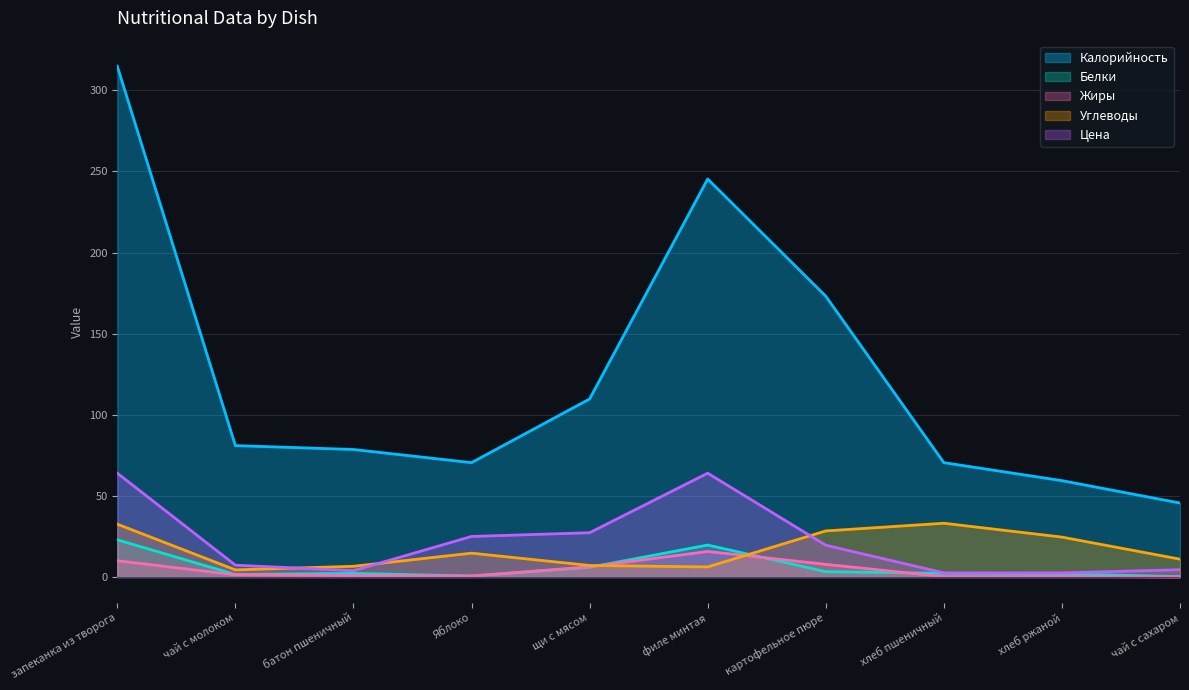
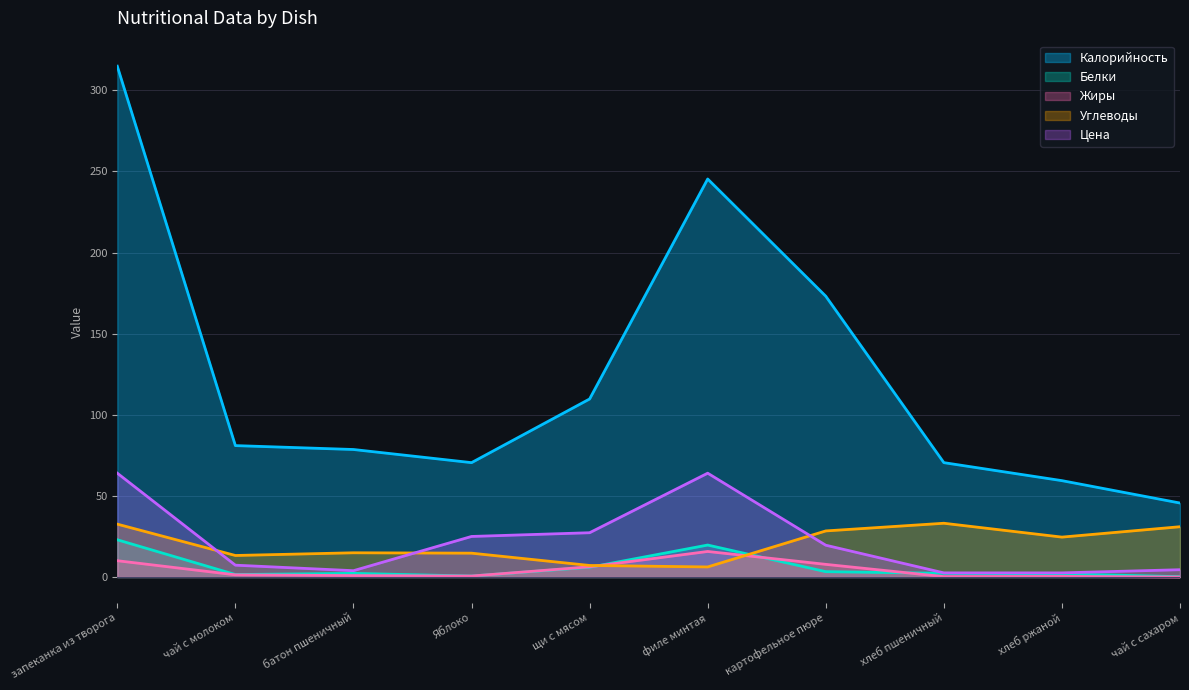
Углеводы, чай с молоком: 4 -> 13
Углеводы, батон пшеничный: 7 -> 15
Углеводы, чай с сахаром: 11 -> 31
